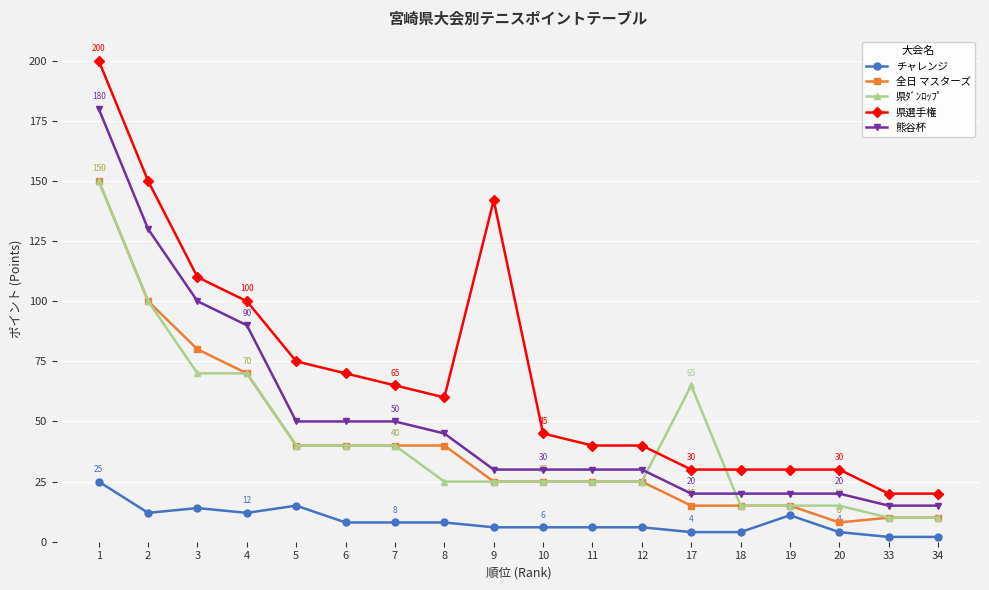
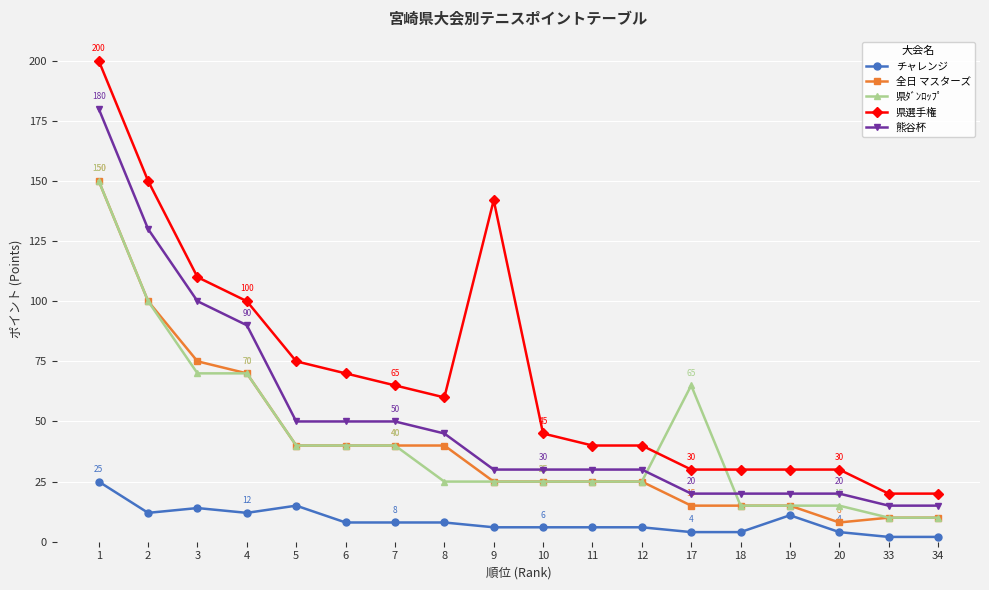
全日 マスターズ, 3: 80 -> 75
